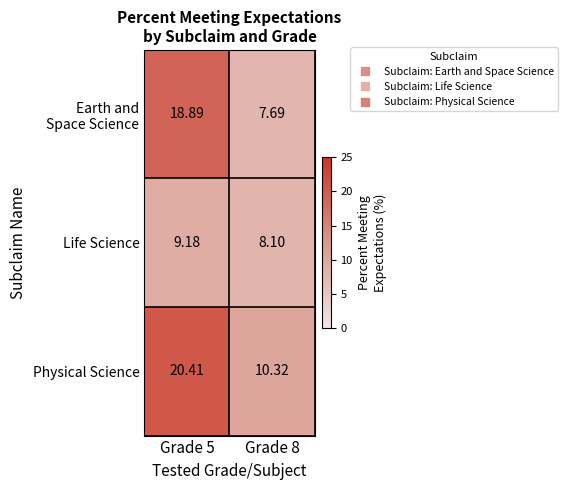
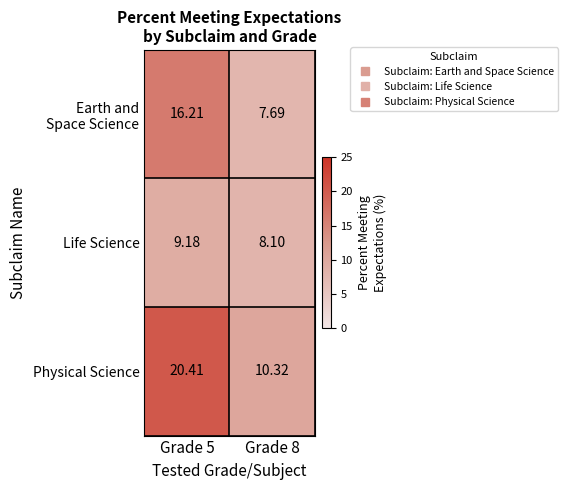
Earth and Space Science, Grade 5: 18.89 -> 16.21
